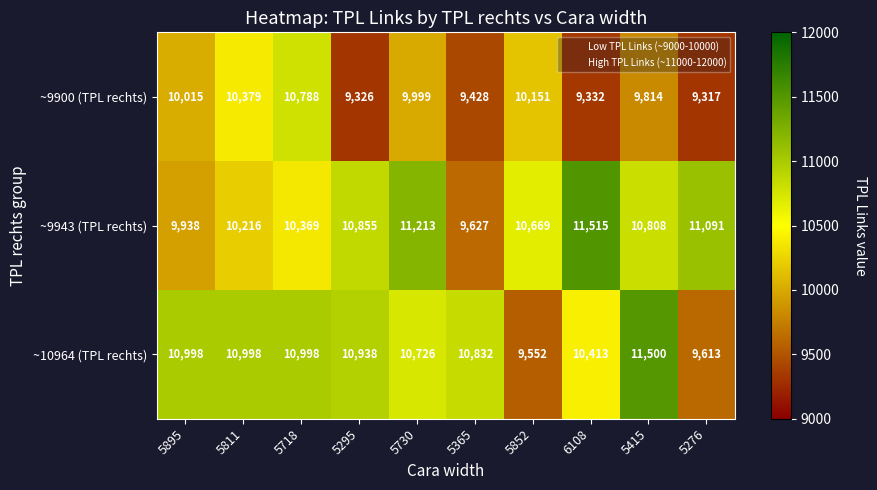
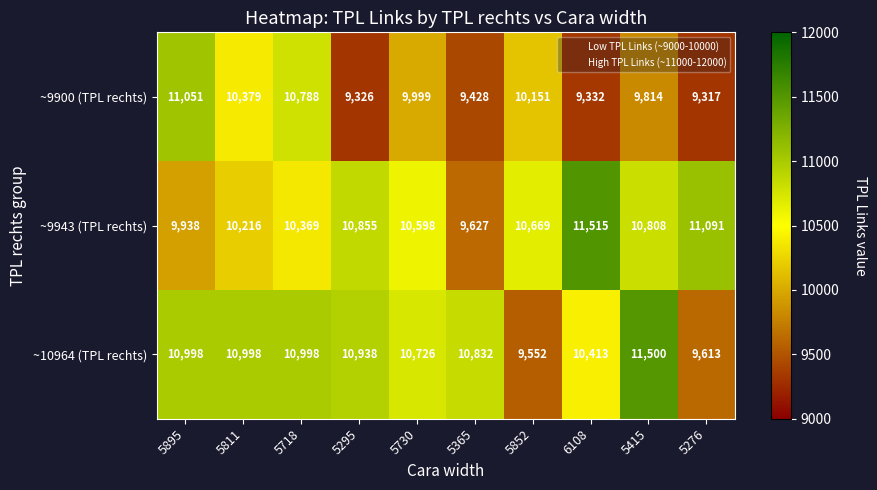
~9900 (TPL rechts), 5895: 10,015 -> 11,051
~9943 (TPL rechts), 5730: 11,213 -> 10,598
